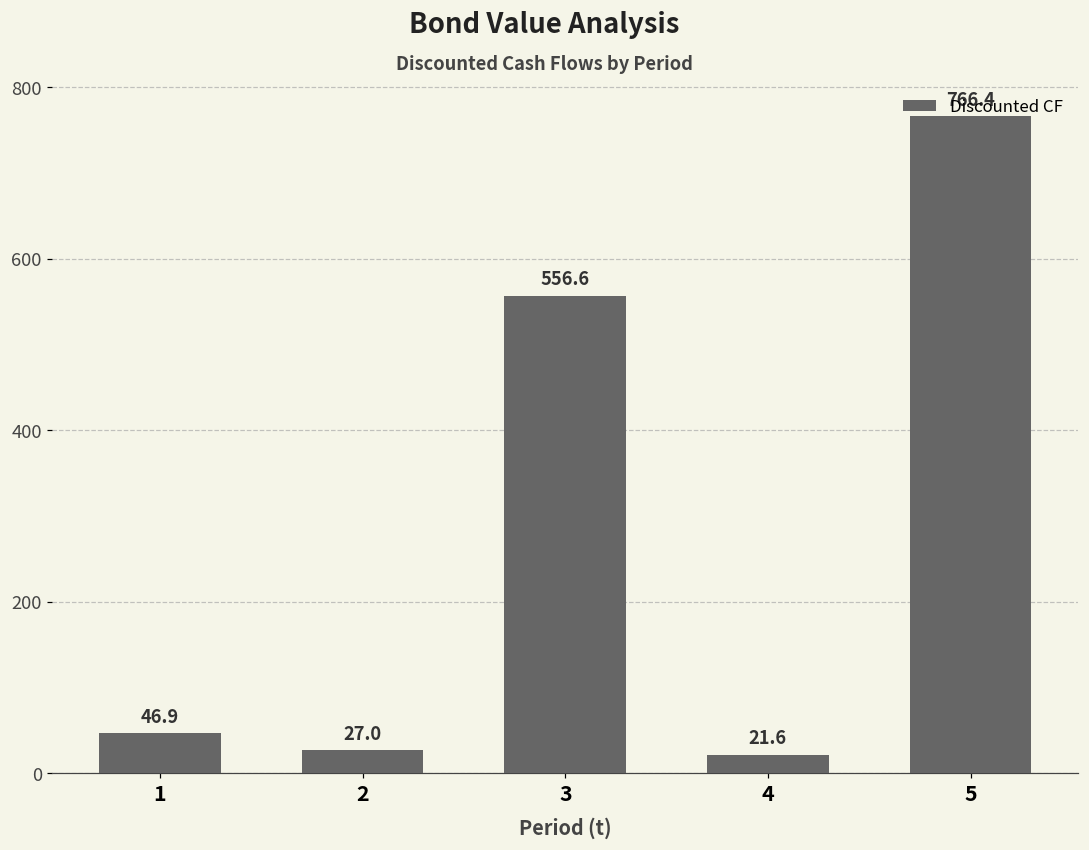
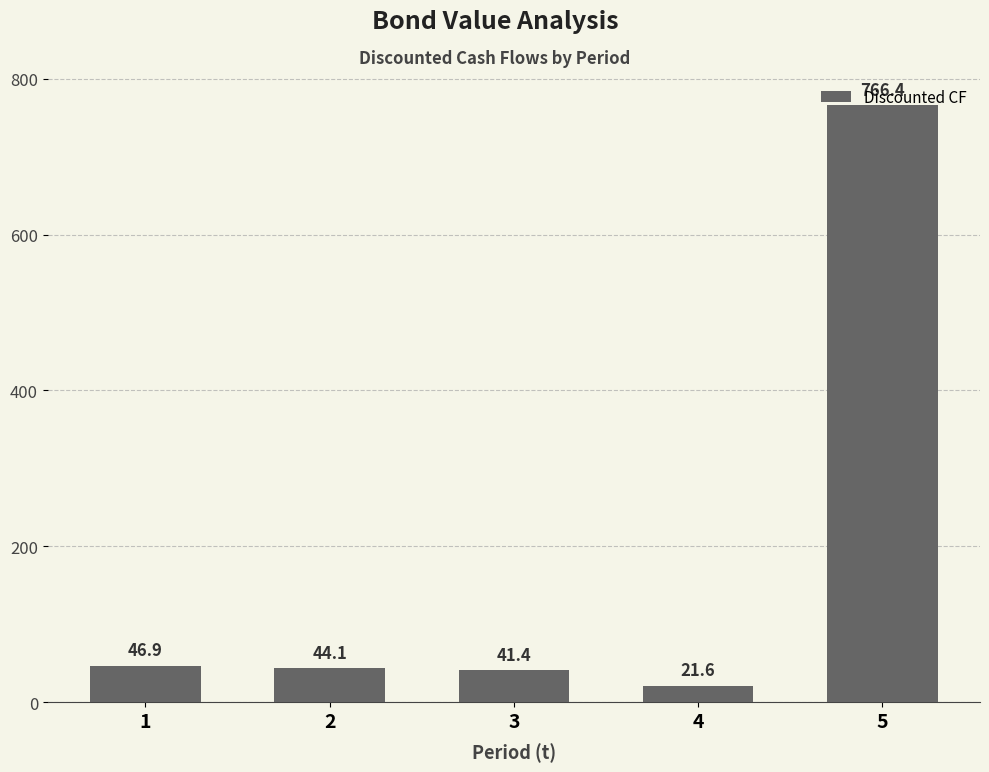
2: 27.0 -> 44.1
3: 556.6 -> 41.4
